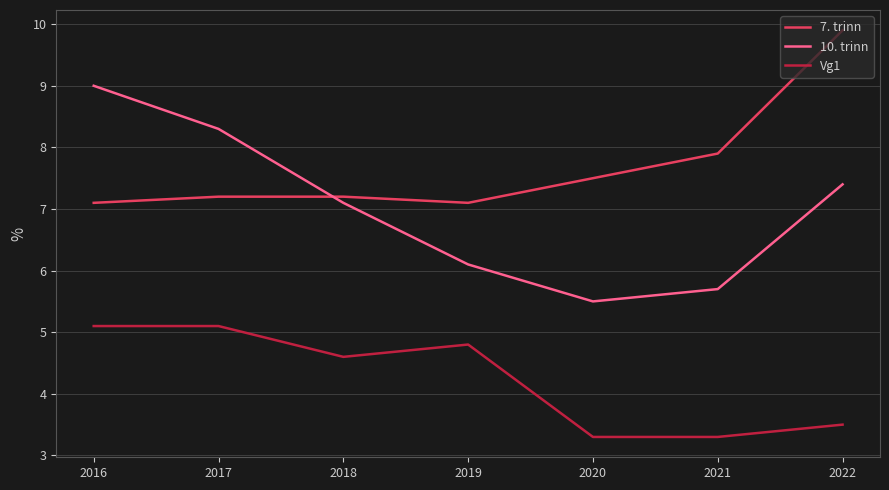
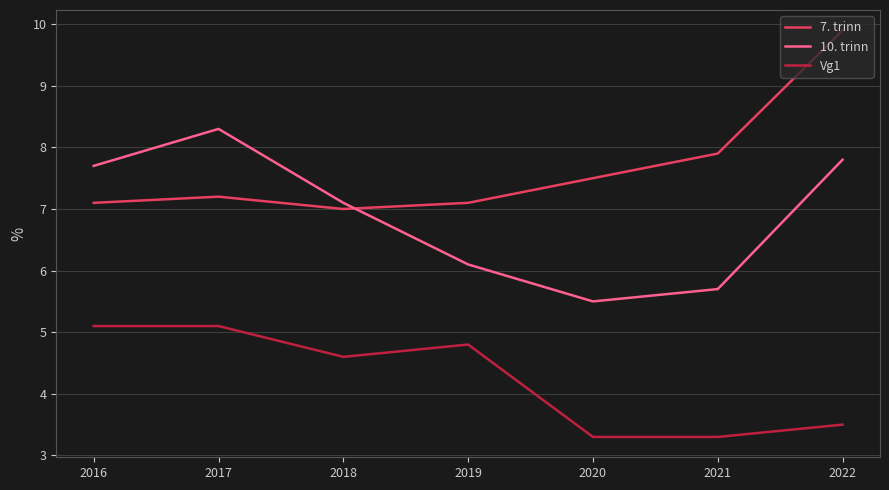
10. trinn, 2016: 9.0 -> 7.7
7. trinn, 2018: 7.2 -> 7.0
10. trinn, 2022: 7.4 -> 7.8
